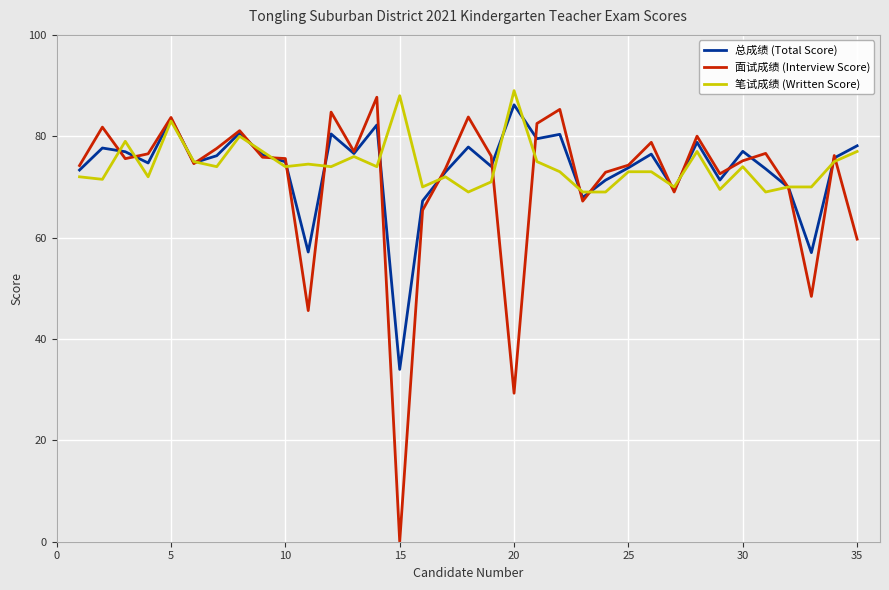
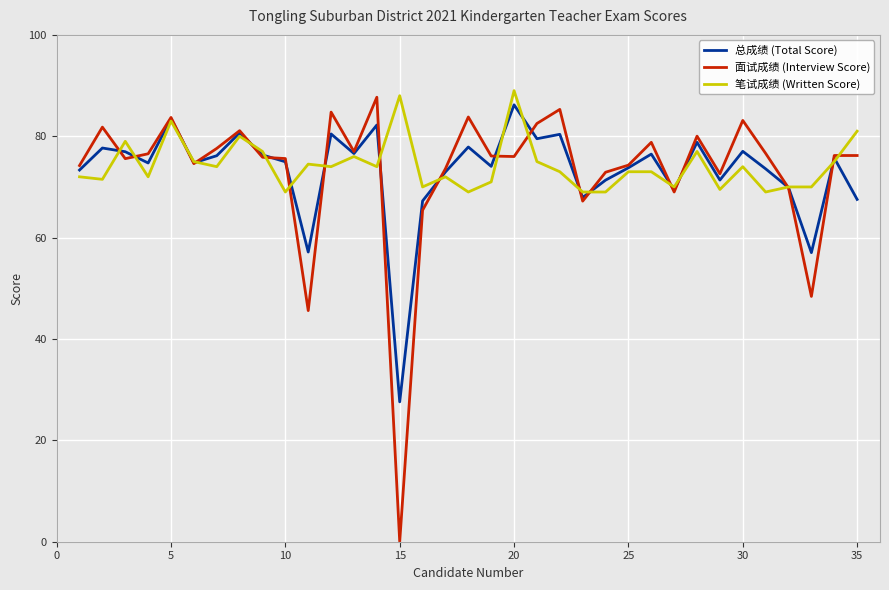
笔试成绩 (Written Score), 10: 74 -> 69
总成绩 (Total Score), 15: 34 -> 28
面试成绩 (Interview Score), 20: 29 -> 76
面试成绩 (Interview Score), 30: 75 -> 83
总成绩 (Total Score), 35: 78 -> 68
面试成绩 (Interview Score), 35: 60 -> 76
笔试成绩 (Written Score), 35: 77 -> 81
